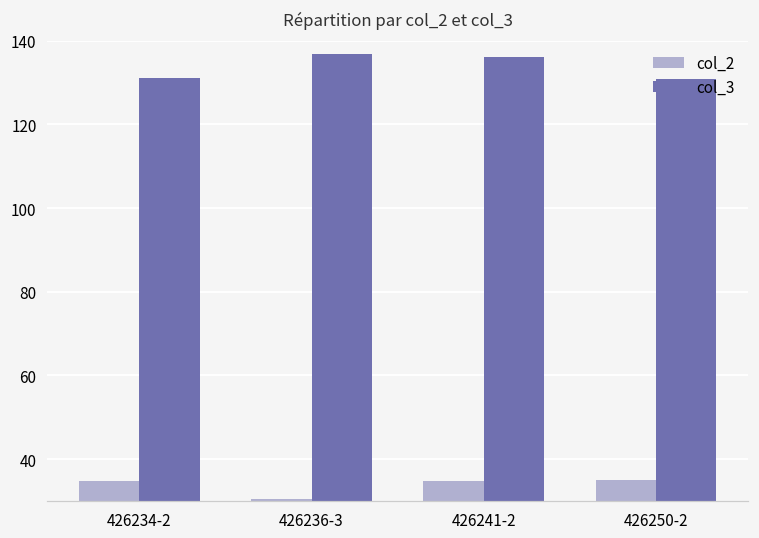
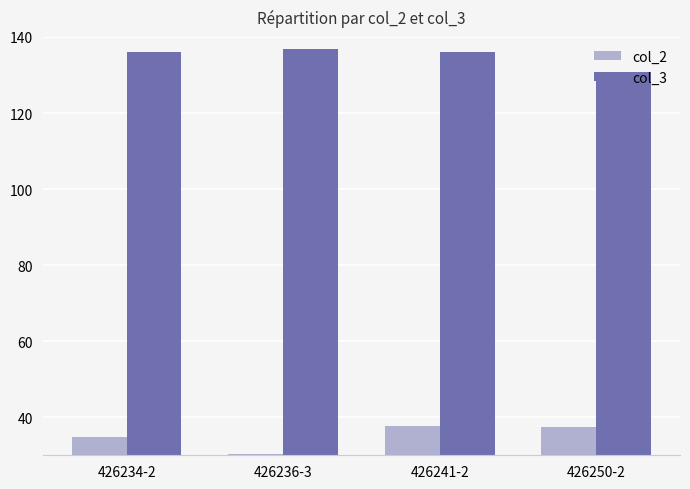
col_3, 426234-2: 131 -> 136
col_2, 426241-2: 35 -> 38
col_2, 426250-2: 35 -> 37
